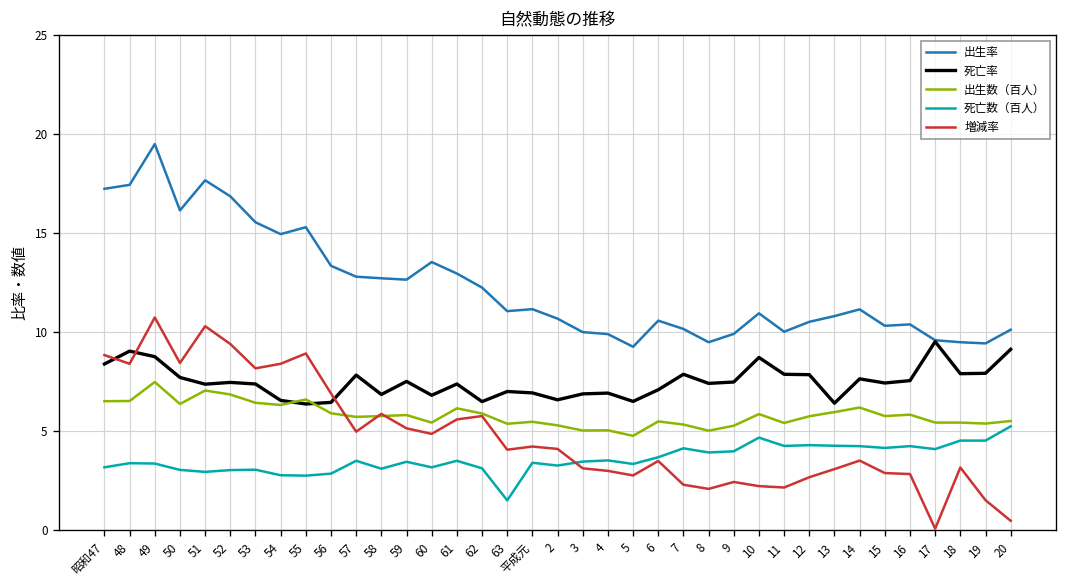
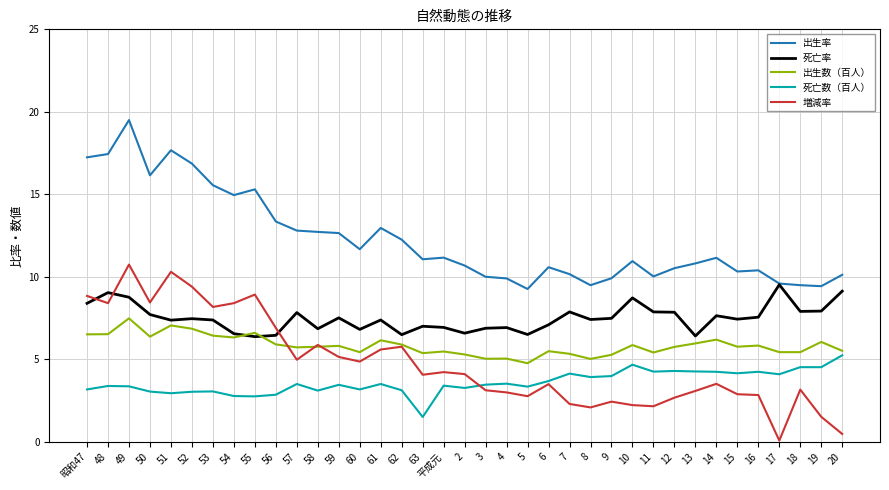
出生率, 60: 13.5 -> 11.7
出生数（百人）, 19: 5.4 -> 6.1
